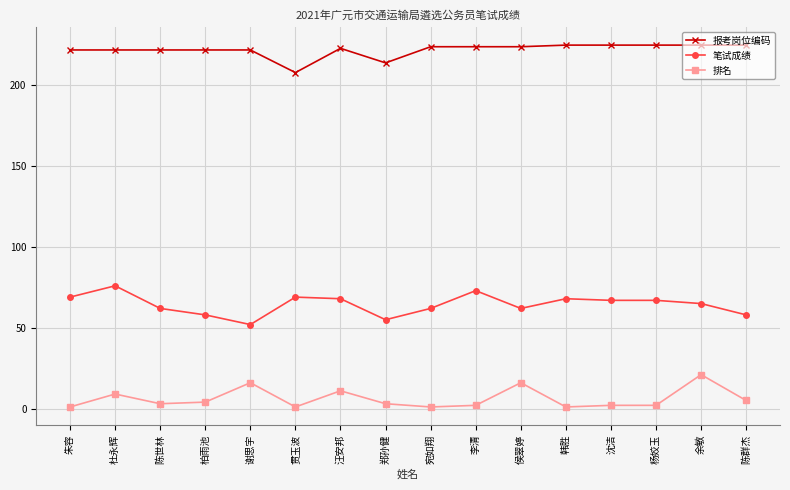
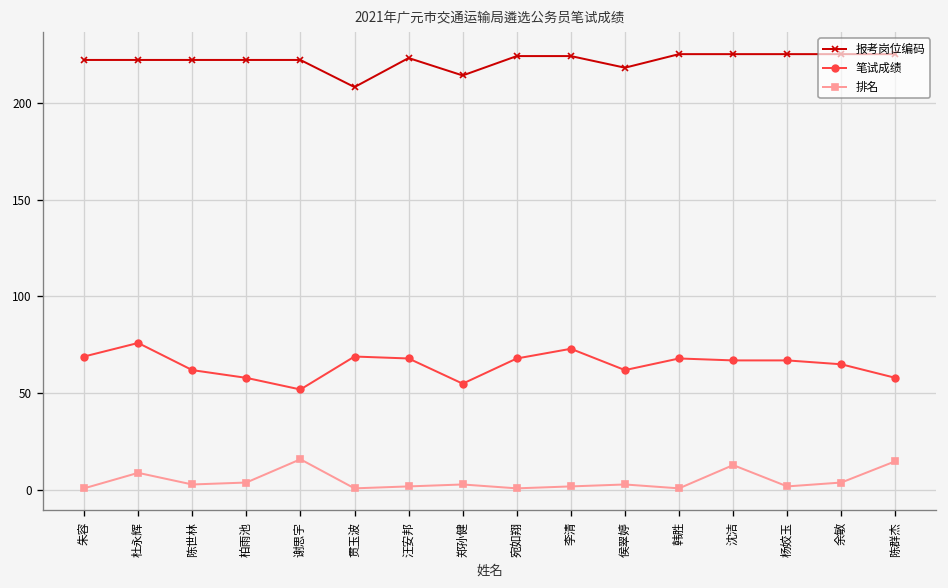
排名, 汪安邦: 11 -> 2
笔试成绩, 宛如翔: 62 -> 68
报考岗位编码, 侯翠婷: 224 -> 218
排名, 侯翠婷: 16 -> 3
排名, 沈洁: 2 -> 13
排名, 余敏: 21 -> 4
排名, 陈群杰: 5 -> 15
